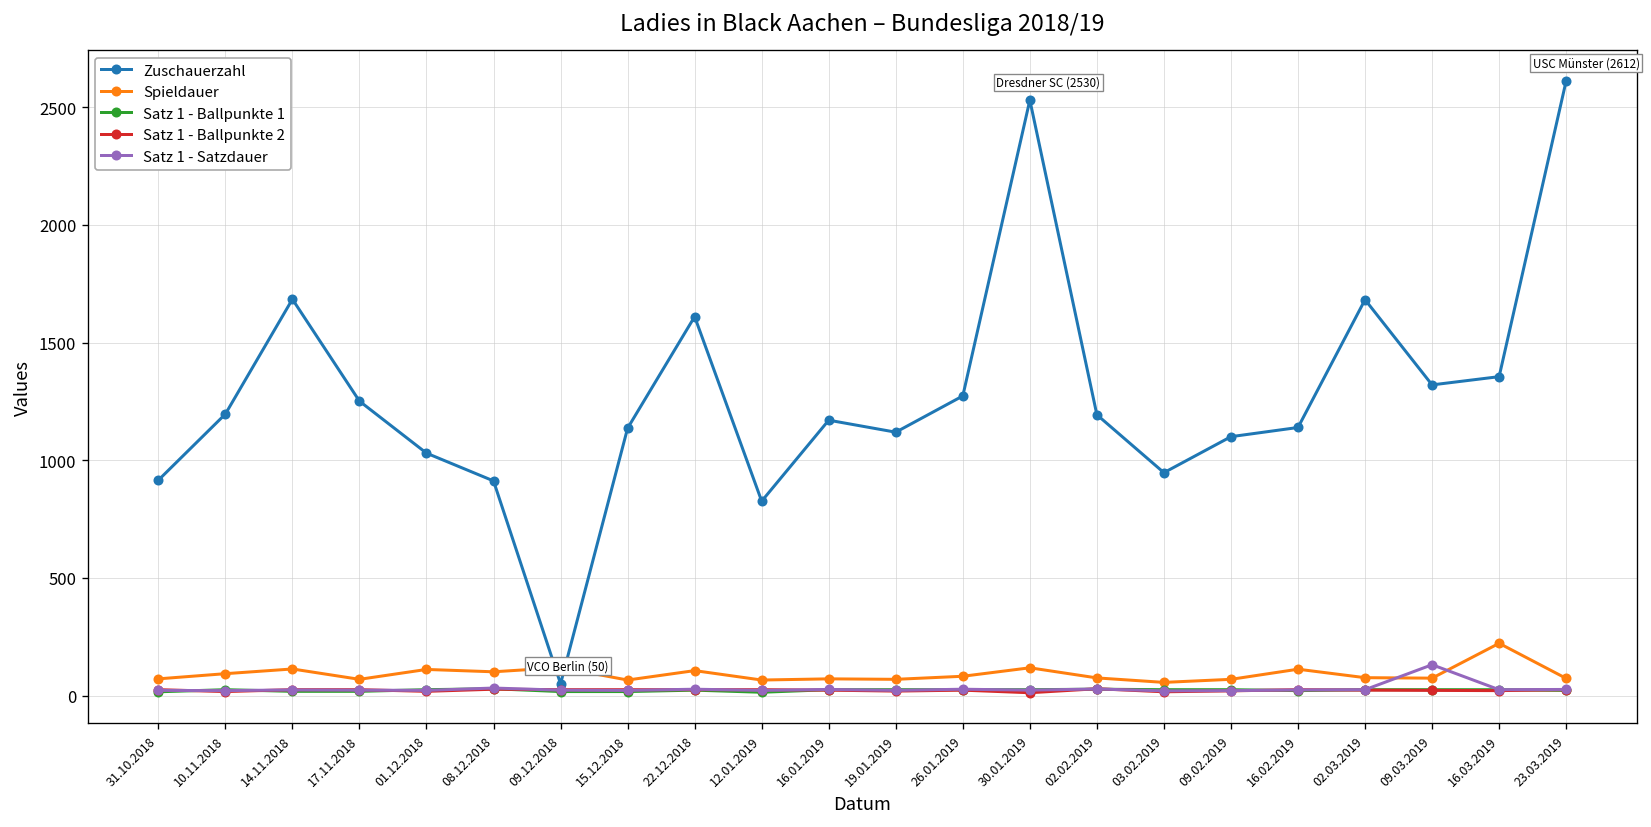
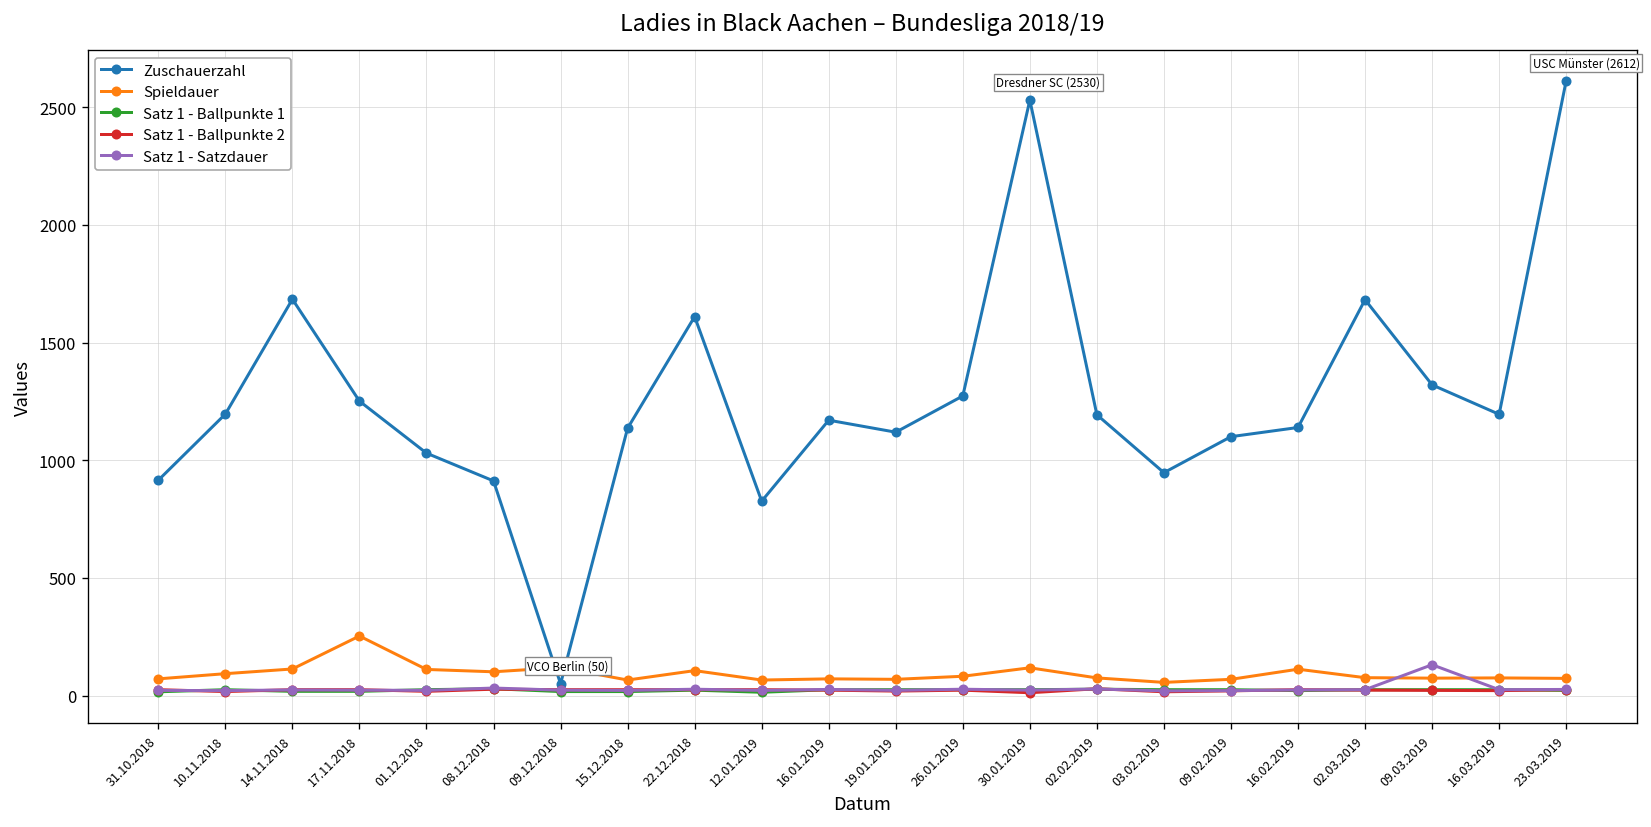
Spieldauer, 17.11.2018: 70 -> 250
Zuschauerzahl, 16.03.2019: 1360 -> 1200
Spieldauer, 16.03.2019: 220 -> 80
